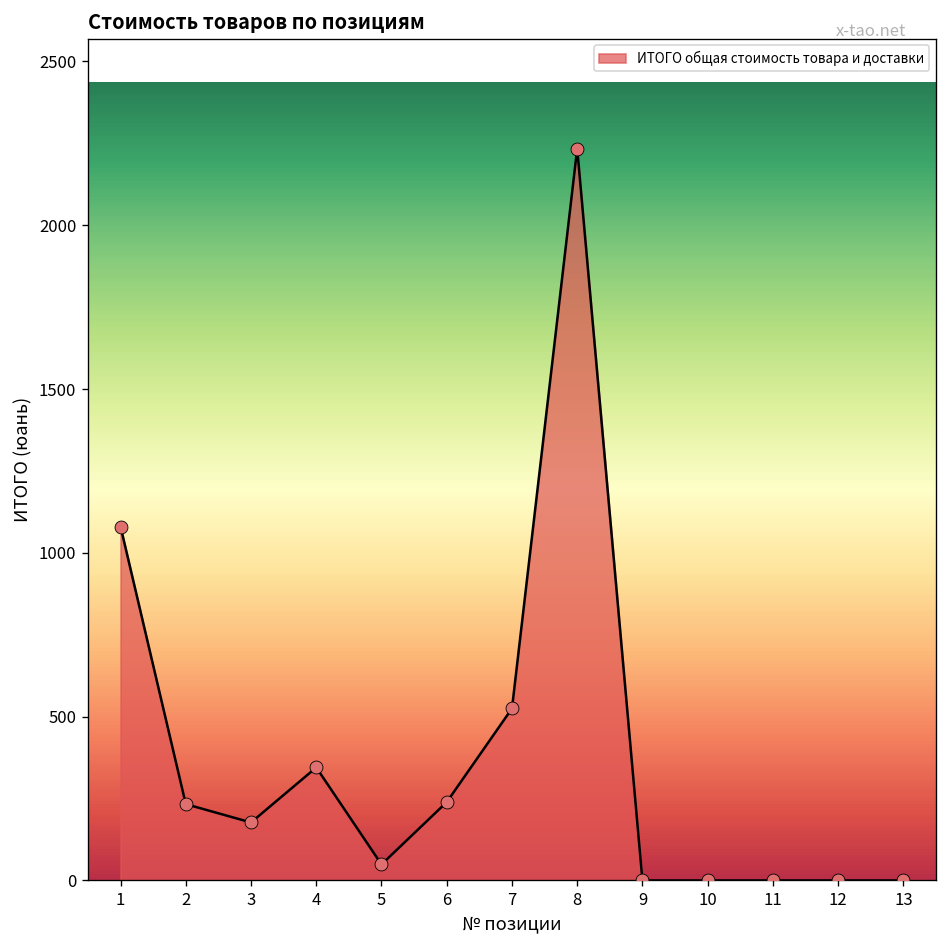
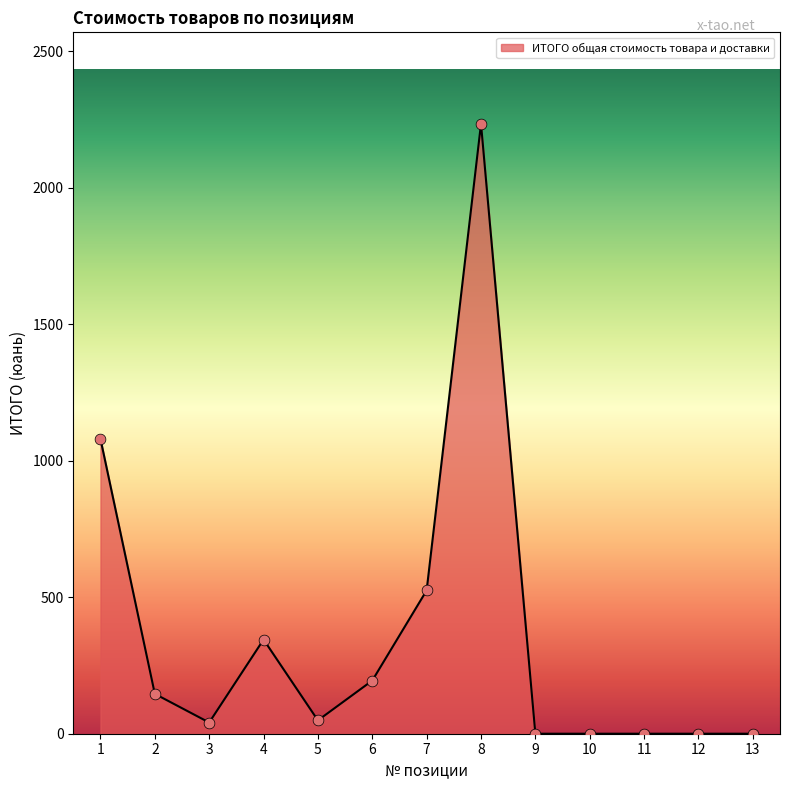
2: 230 -> 150
3: 180 -> 40
6: 240 -> 190
